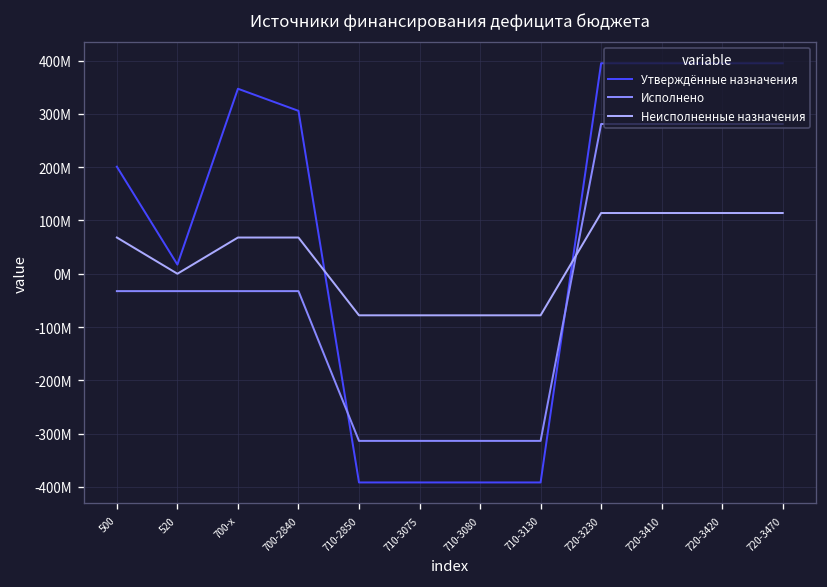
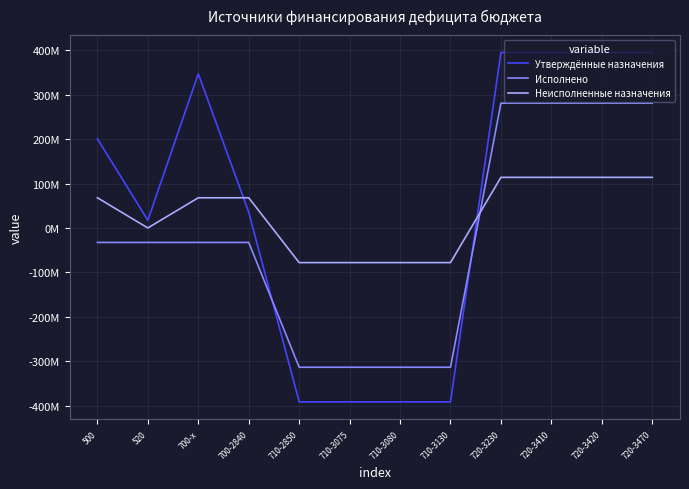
Утверждённые назначения, 700-2840: 310000000 -> 40000000
